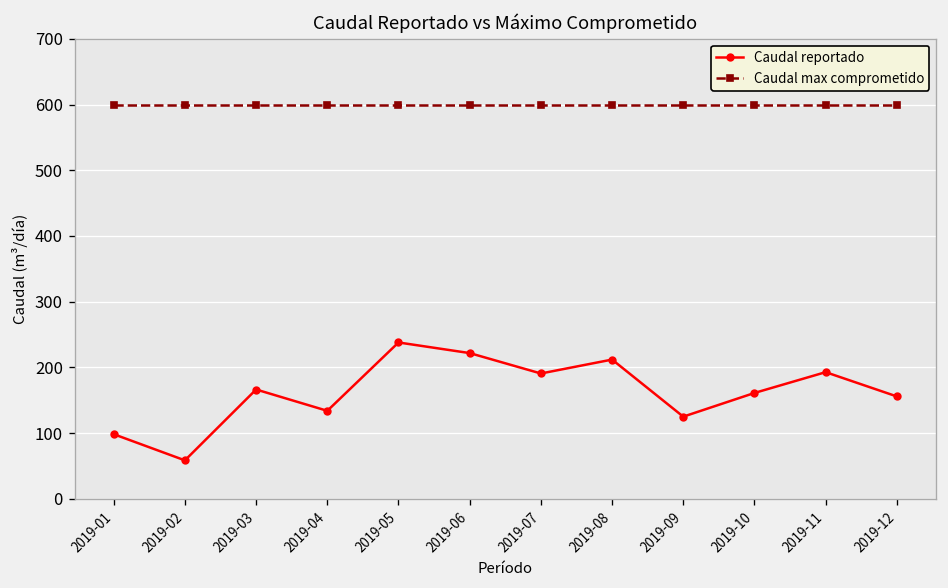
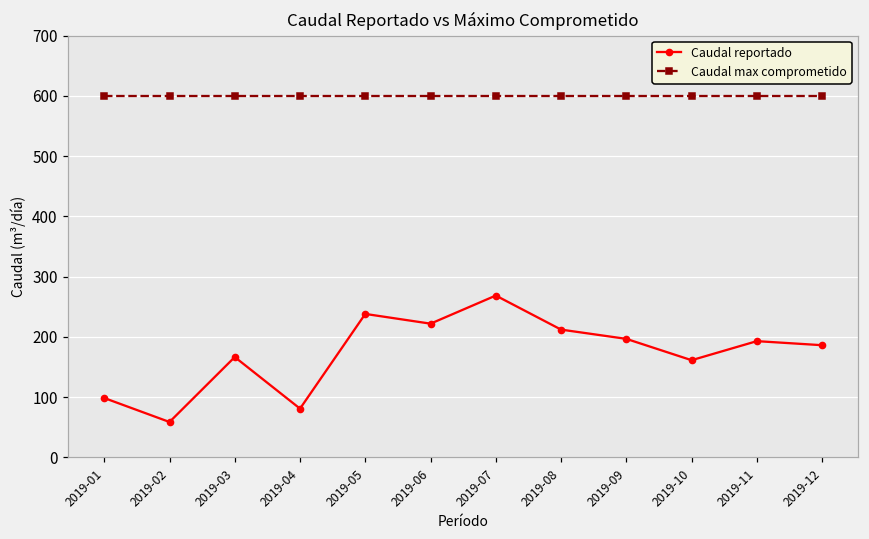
Caudal reportado, 2019-04: 130 -> 80
Caudal reportado, 2019-07: 190 -> 270
Caudal reportado, 2019-09: 130 -> 200
Caudal reportado, 2019-12: 160 -> 190
